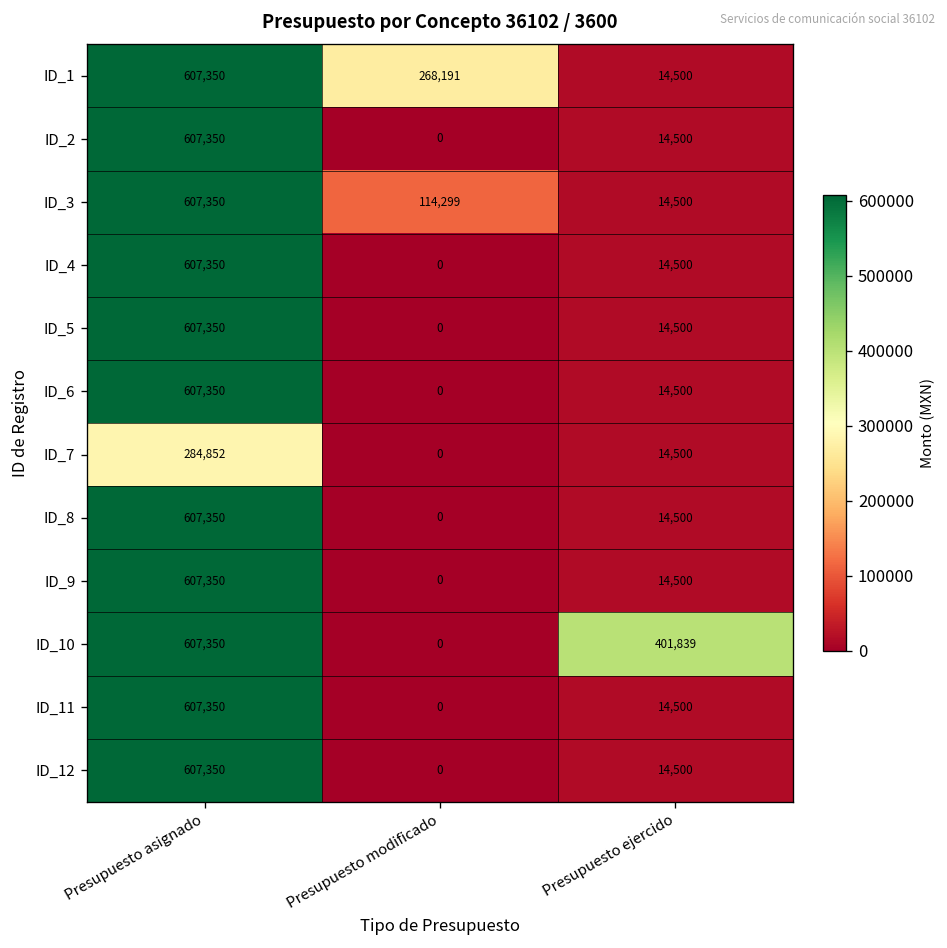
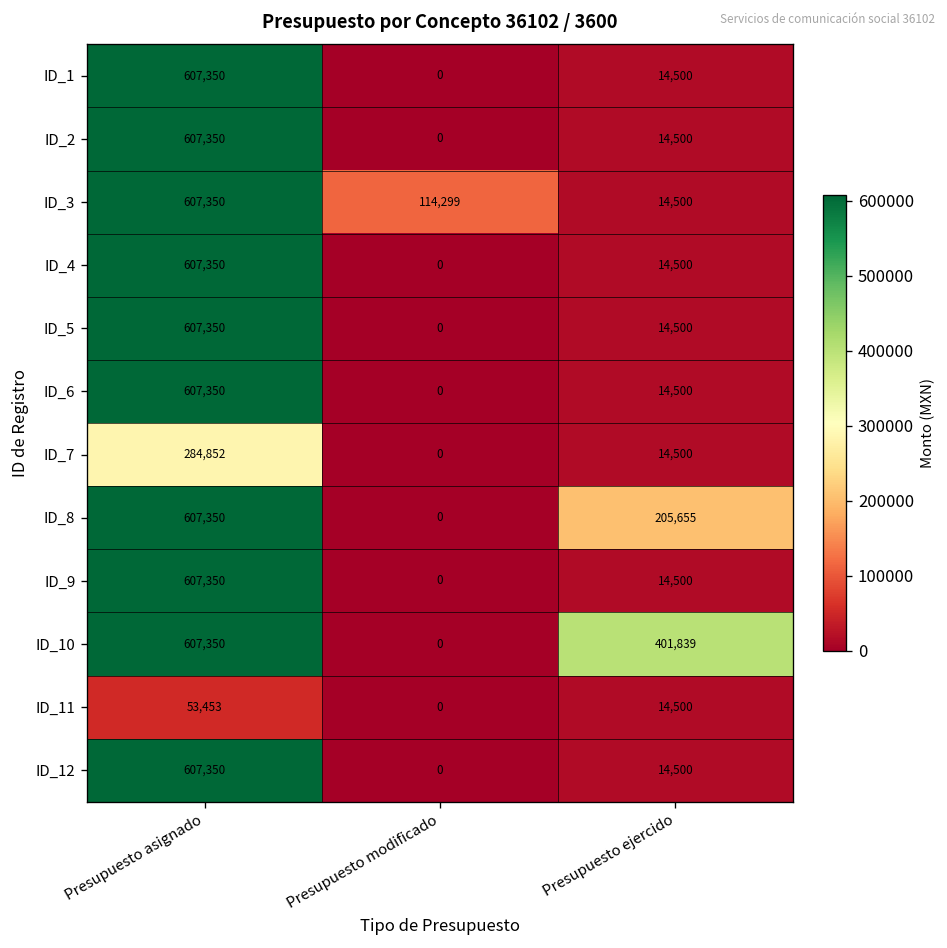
ID_1, Presupuesto modificado: 268,191 -> 0
ID_8, Presupuesto ejercido: 14,500 -> 205,655
ID_11, Presupuesto asignado: 607,350 -> 53,453
